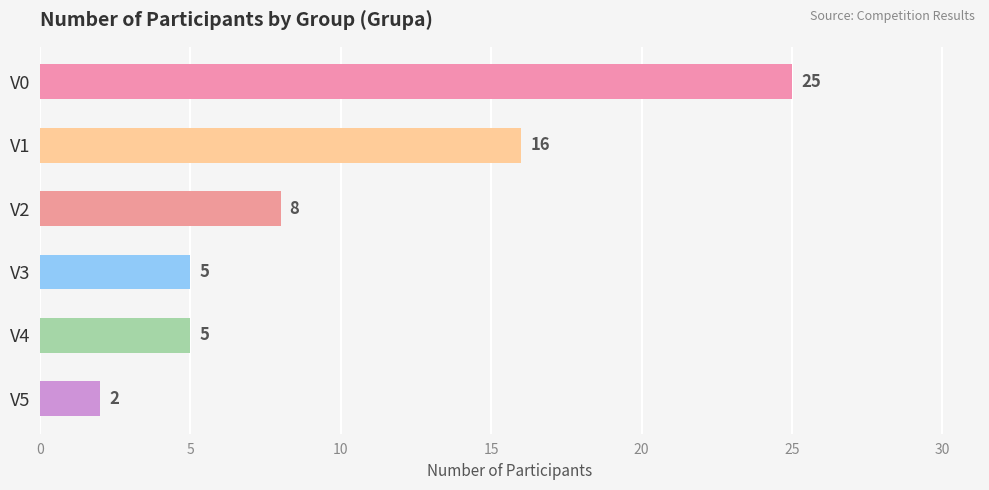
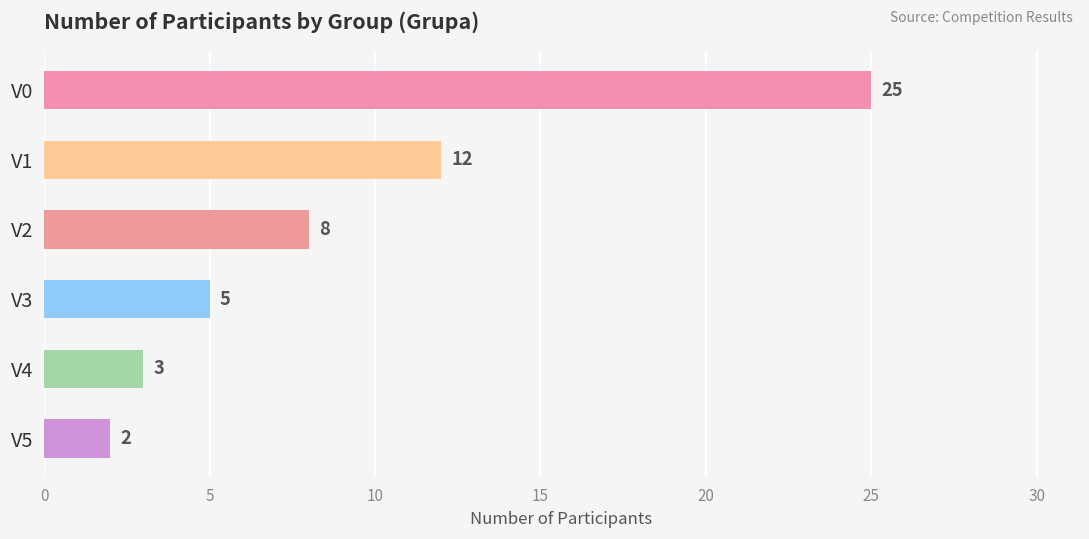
V1: 16 -> 12
V4: 5 -> 3
